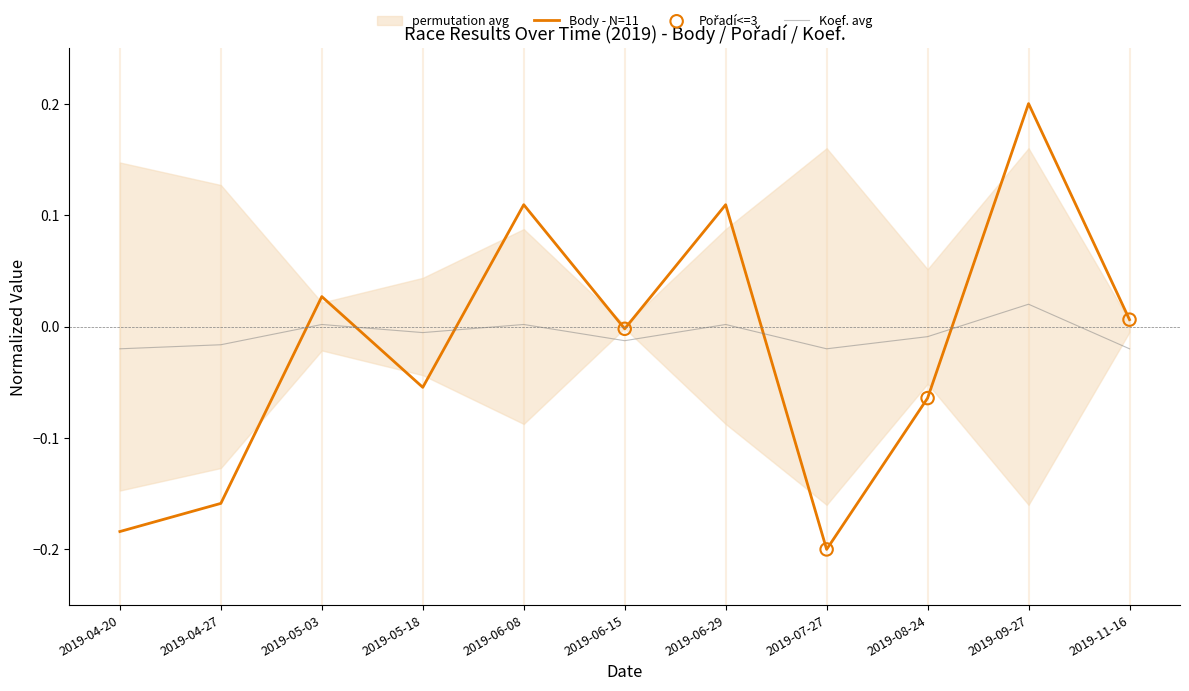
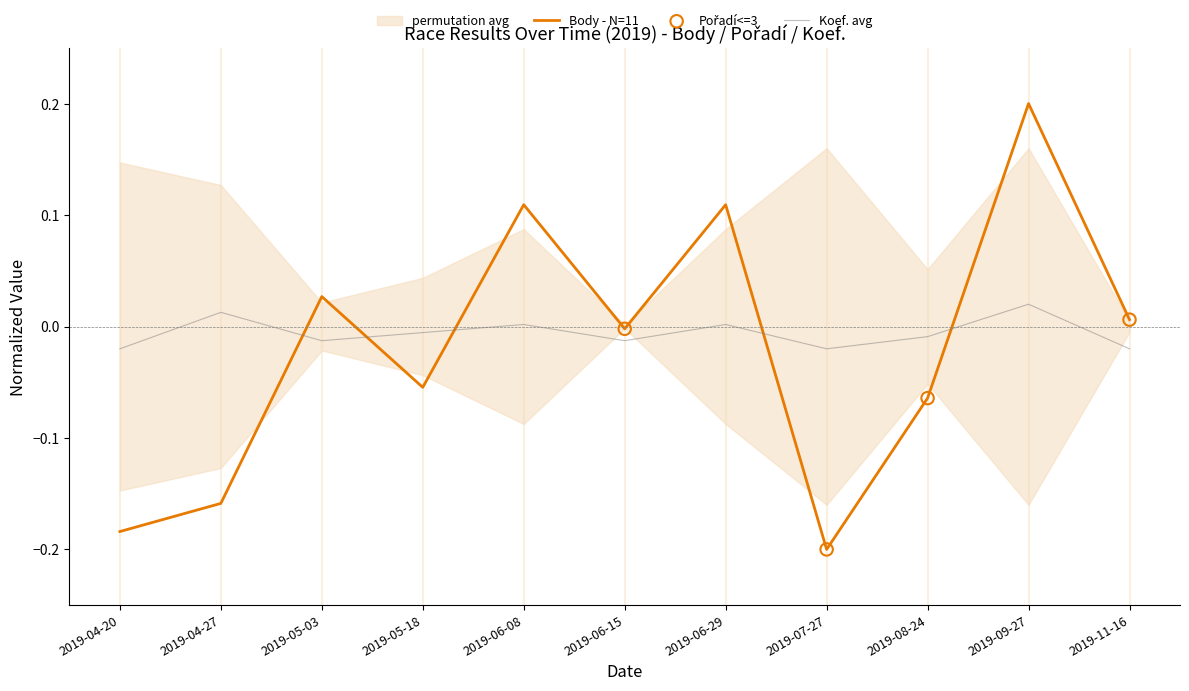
Koef. avg, 2019-04-27: -0.016 -> 0.013
Koef. avg, 2019-05-03: 0.002 -> -0.013
